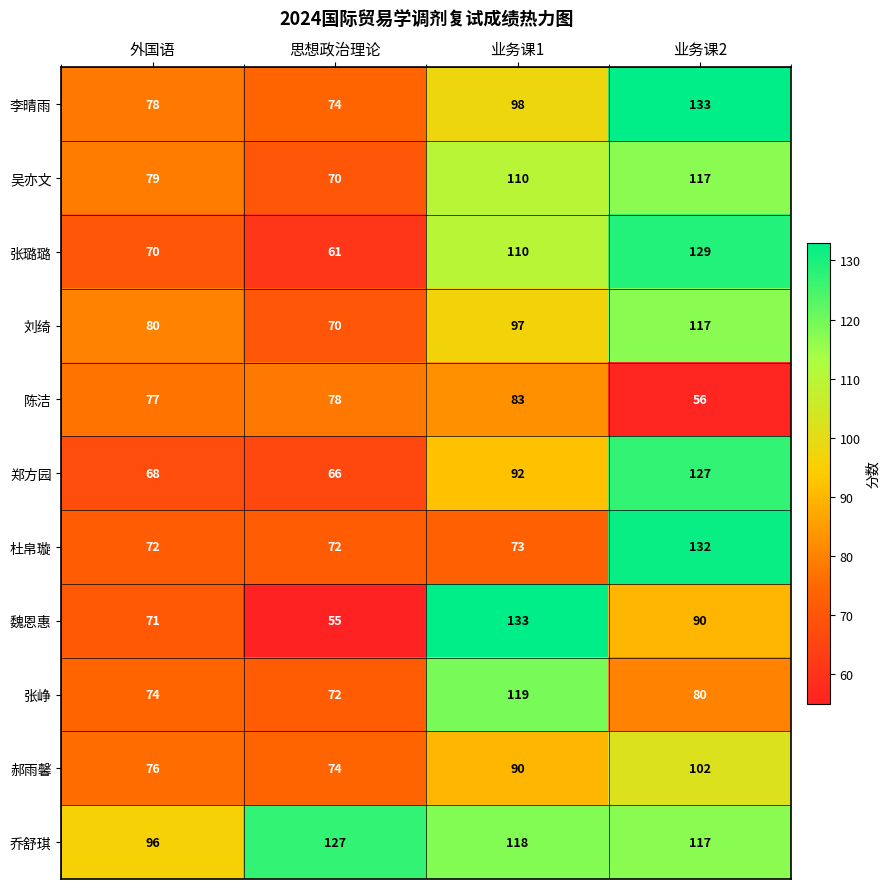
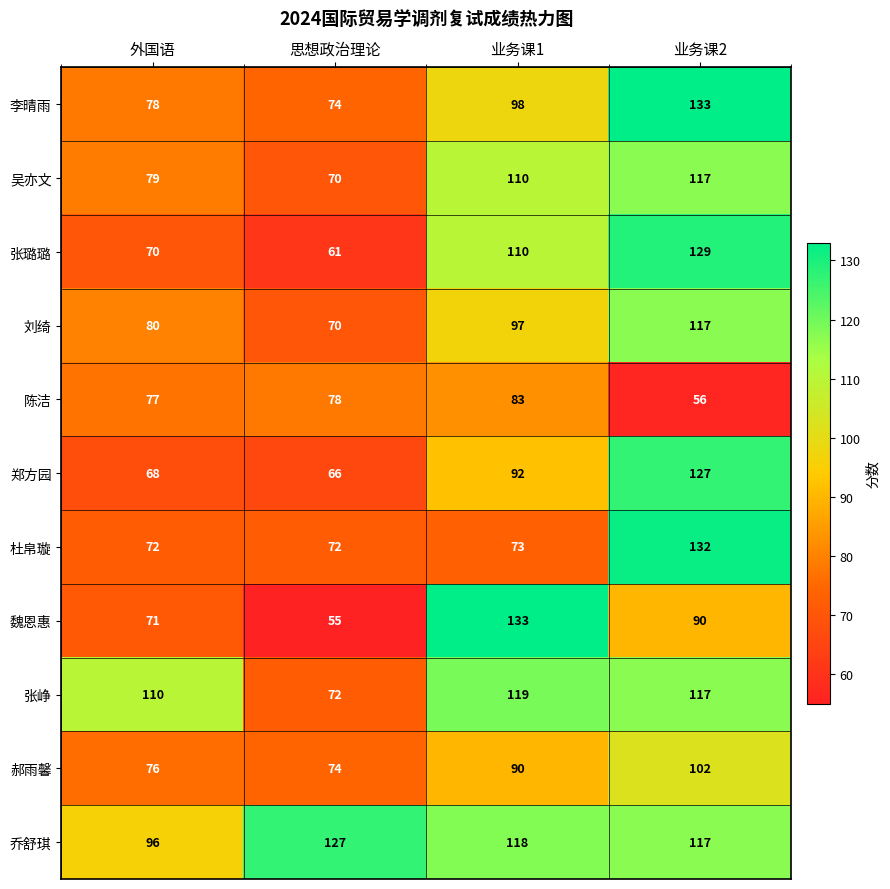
张峥, 外国语: 74 -> 110
张峥, 业务课2: 80 -> 117
